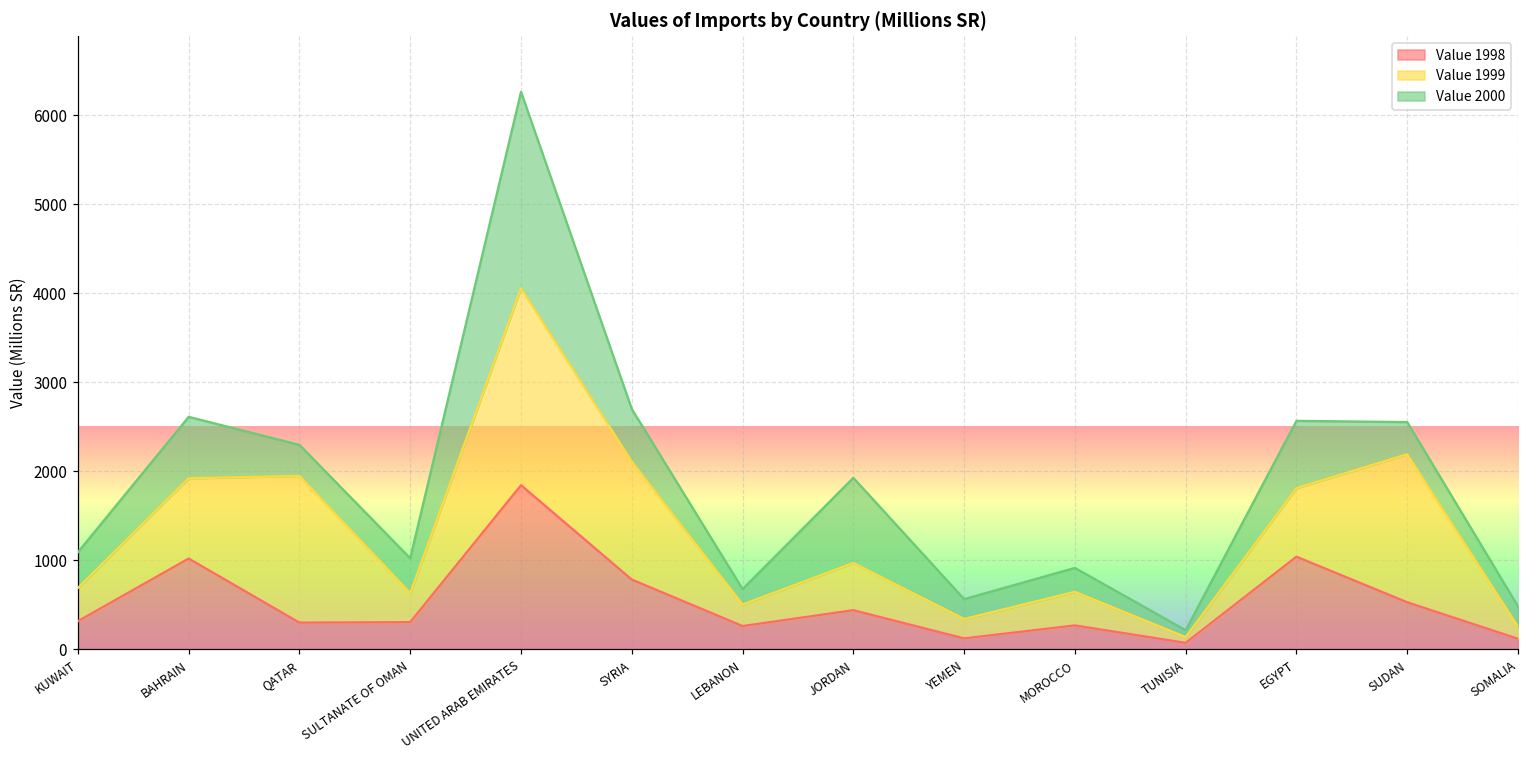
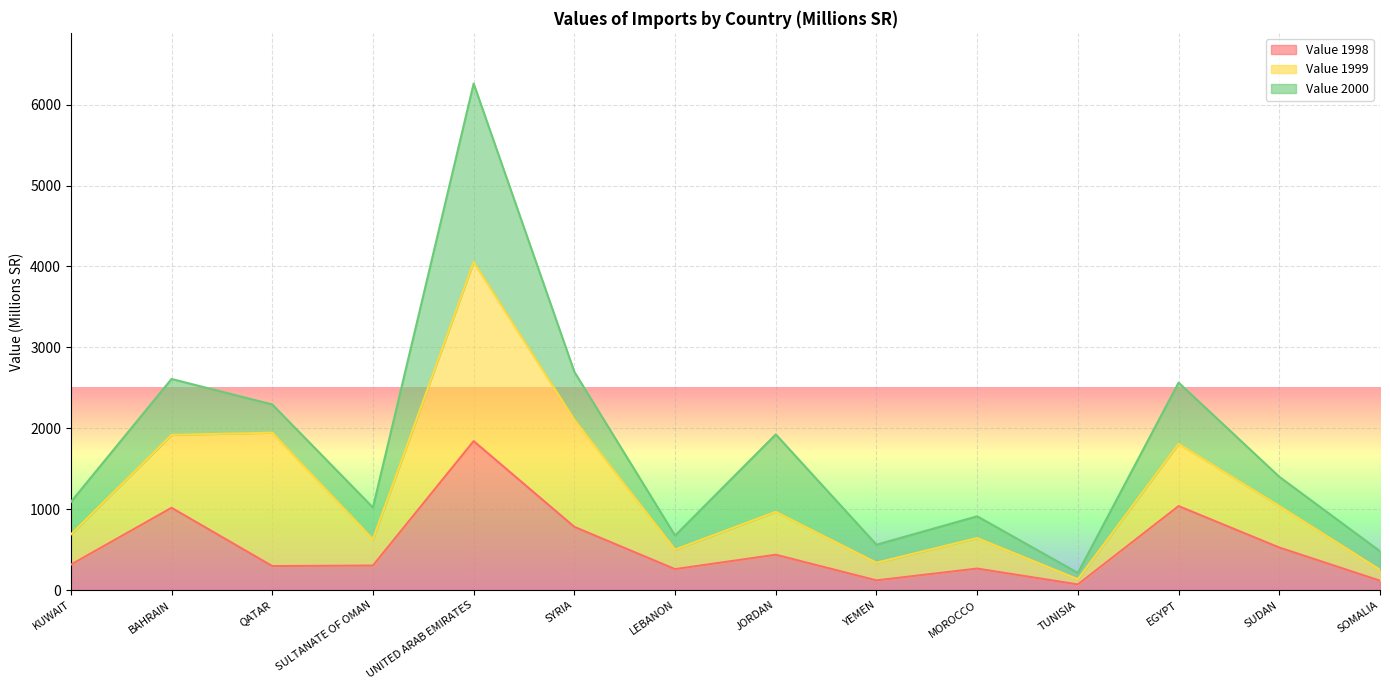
Value 1999, SUDAN: 1700 -> 500
